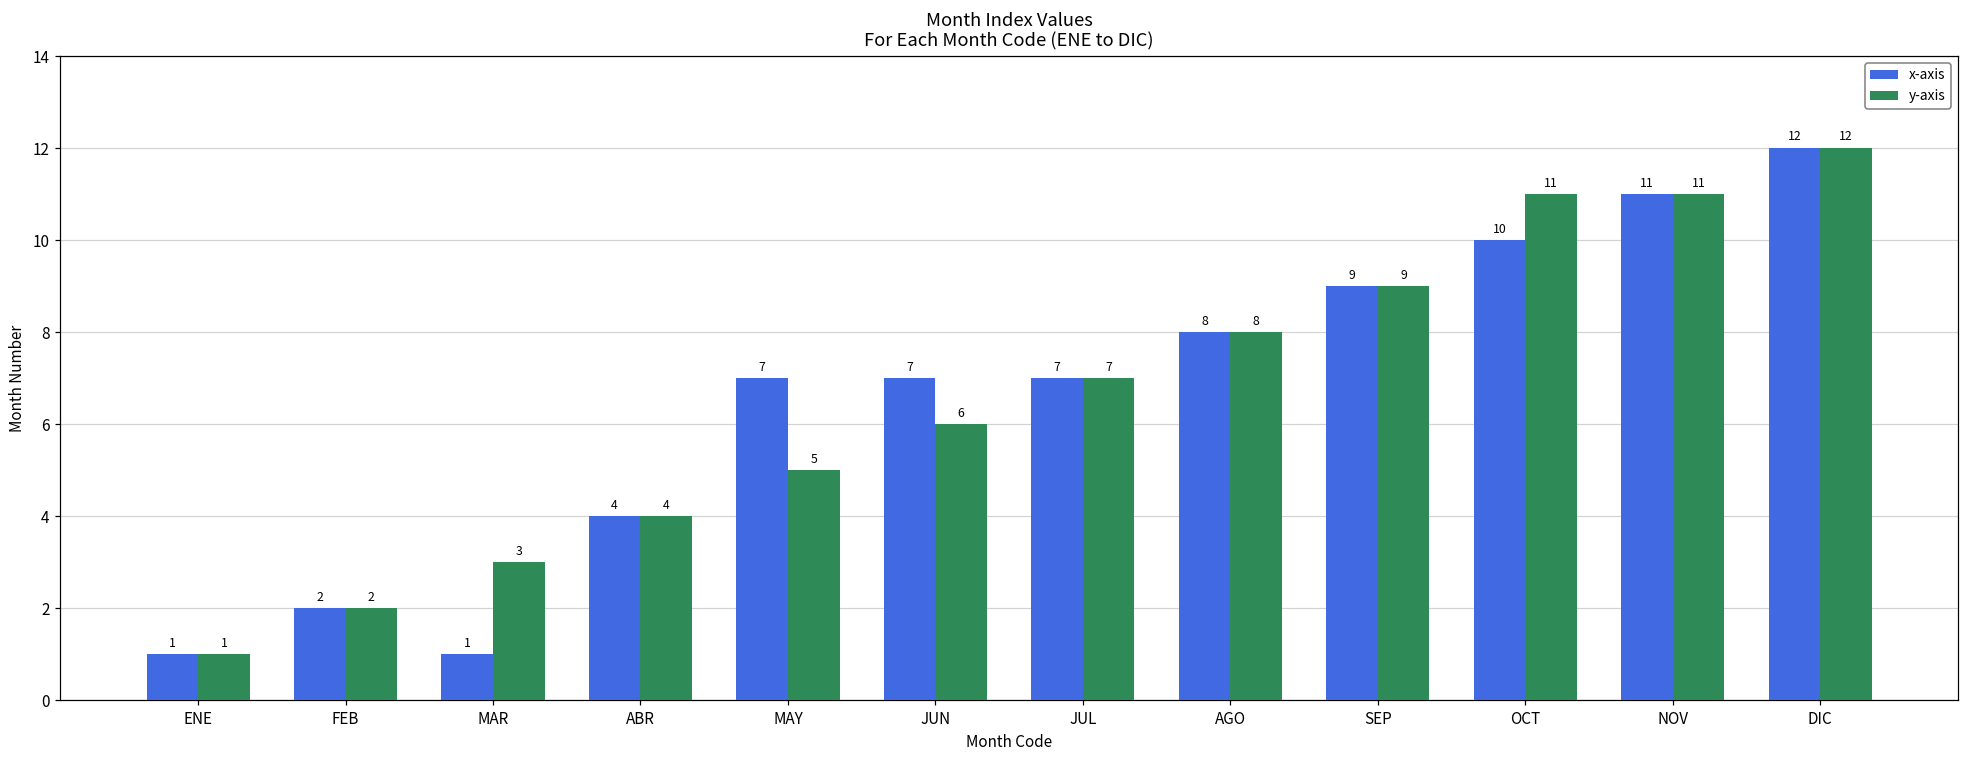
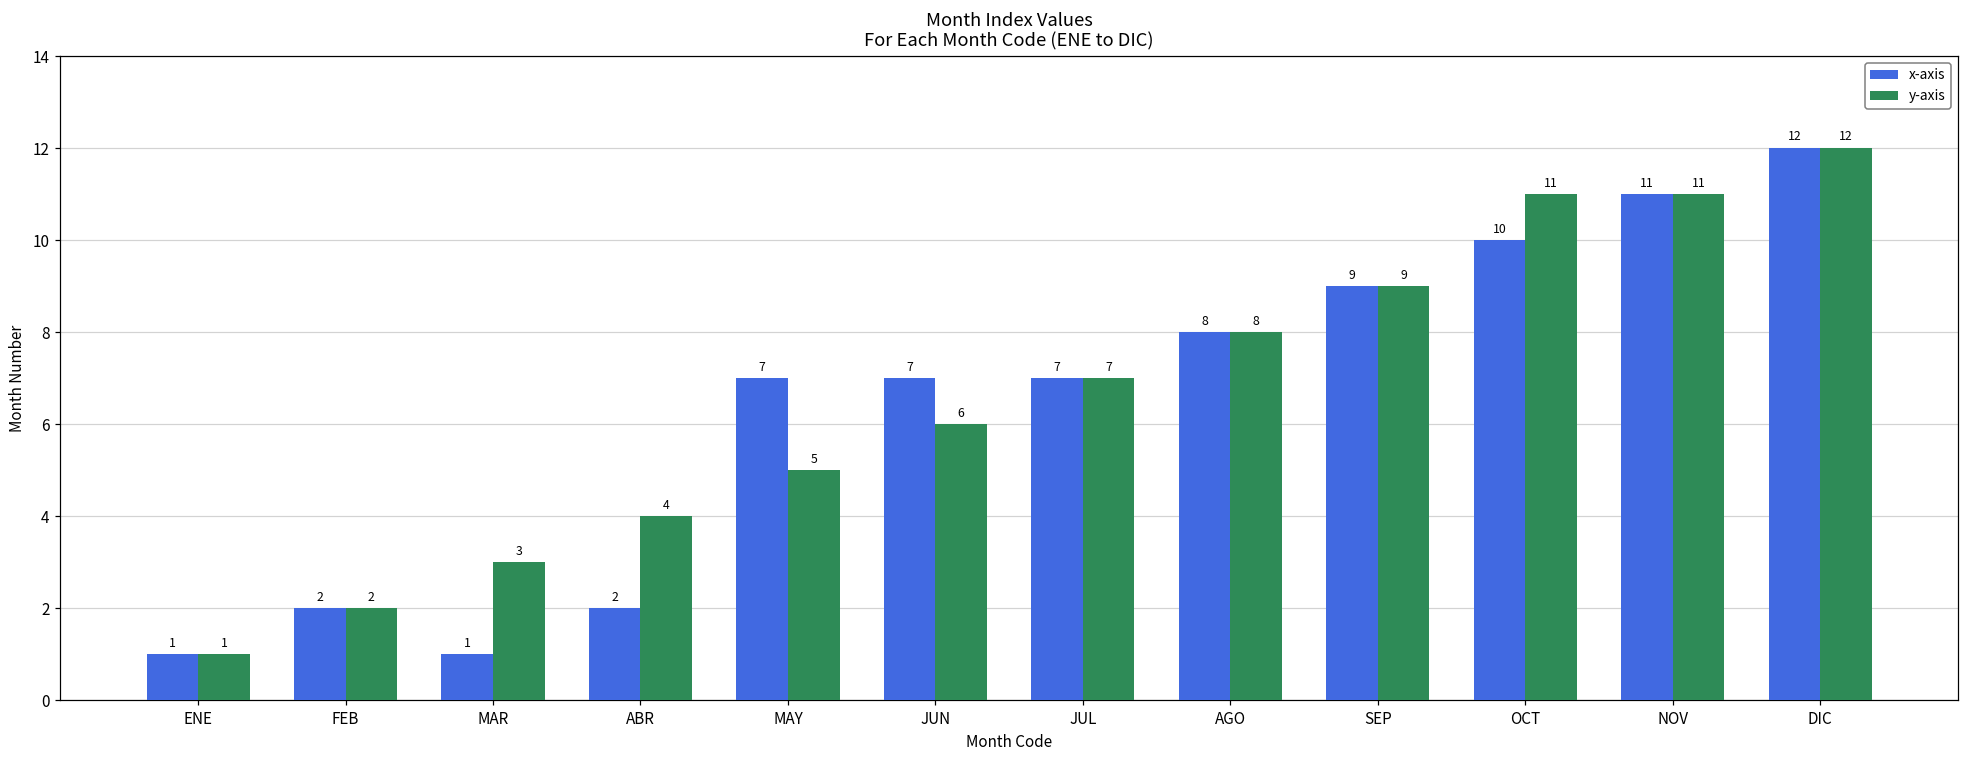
x-axis, ABR: 4 -> 2
